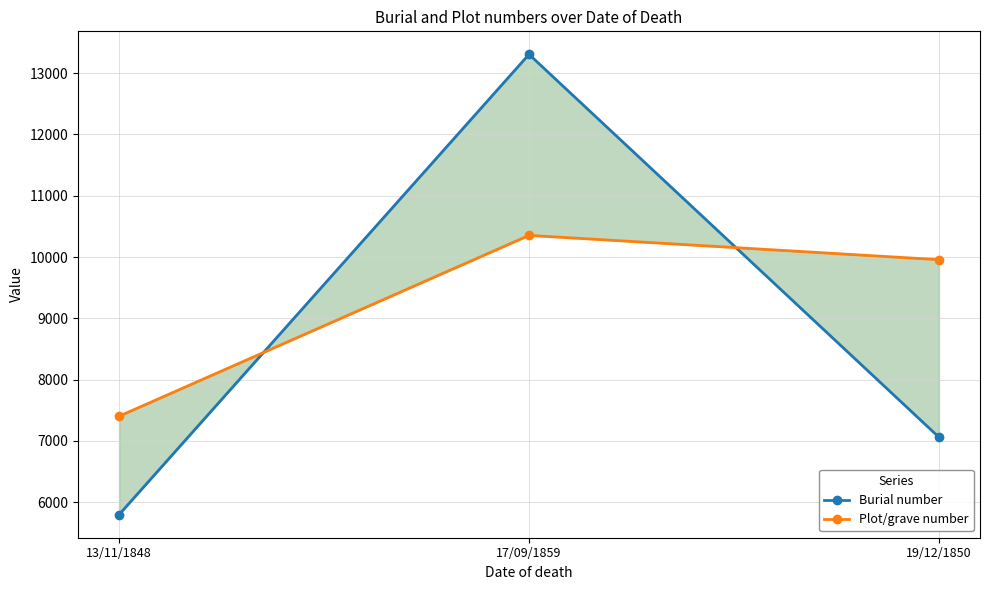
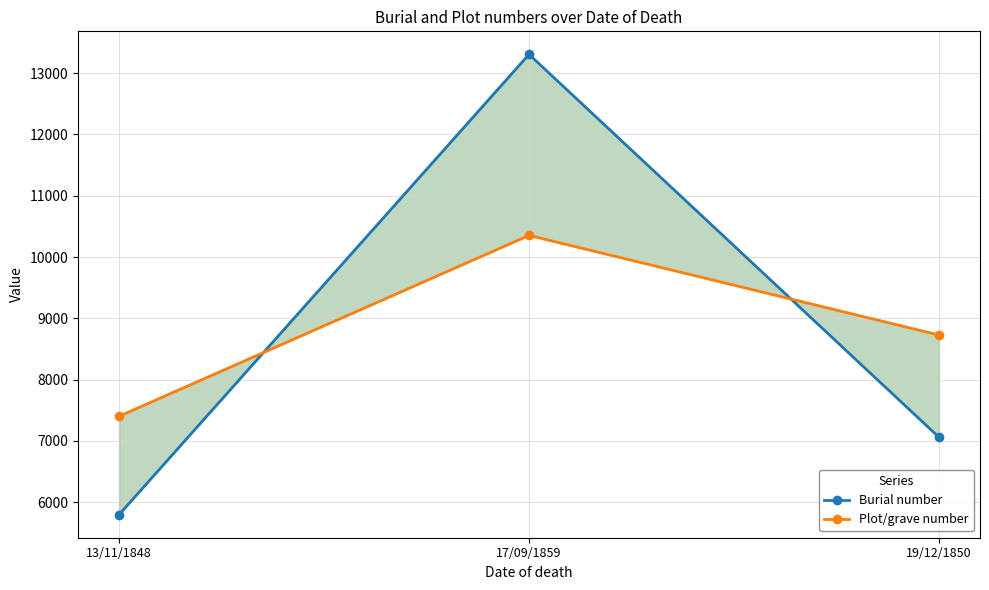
Plot/grave number, 19/12/1850: 10000 -> 8700
